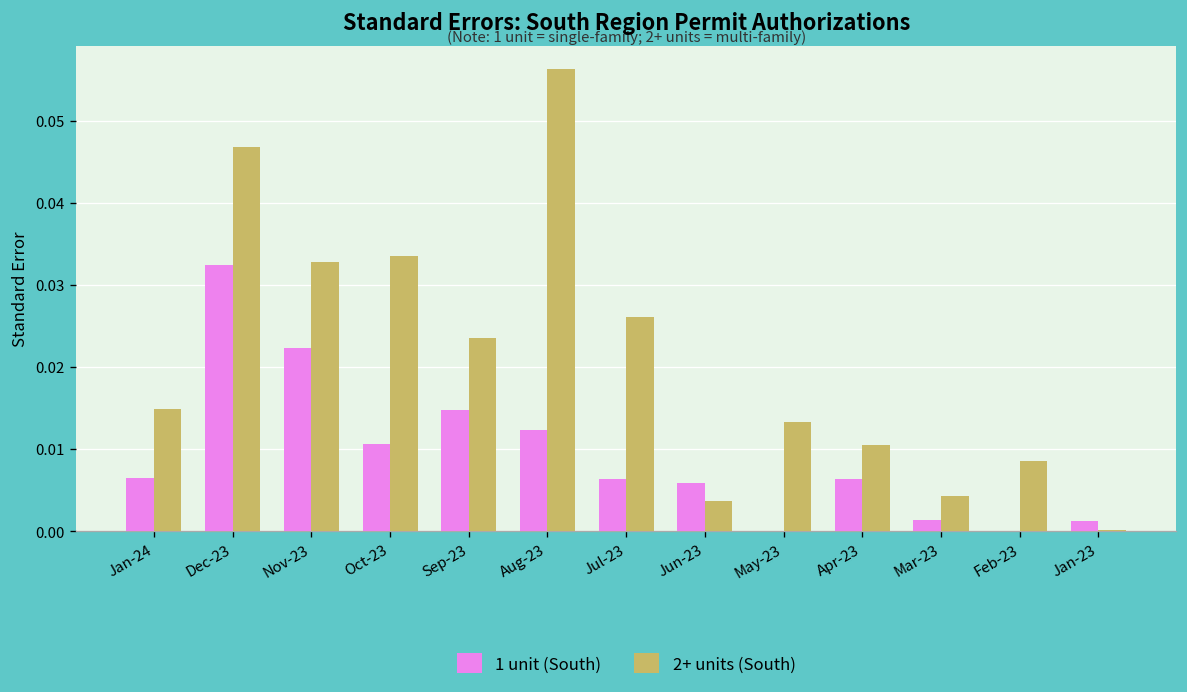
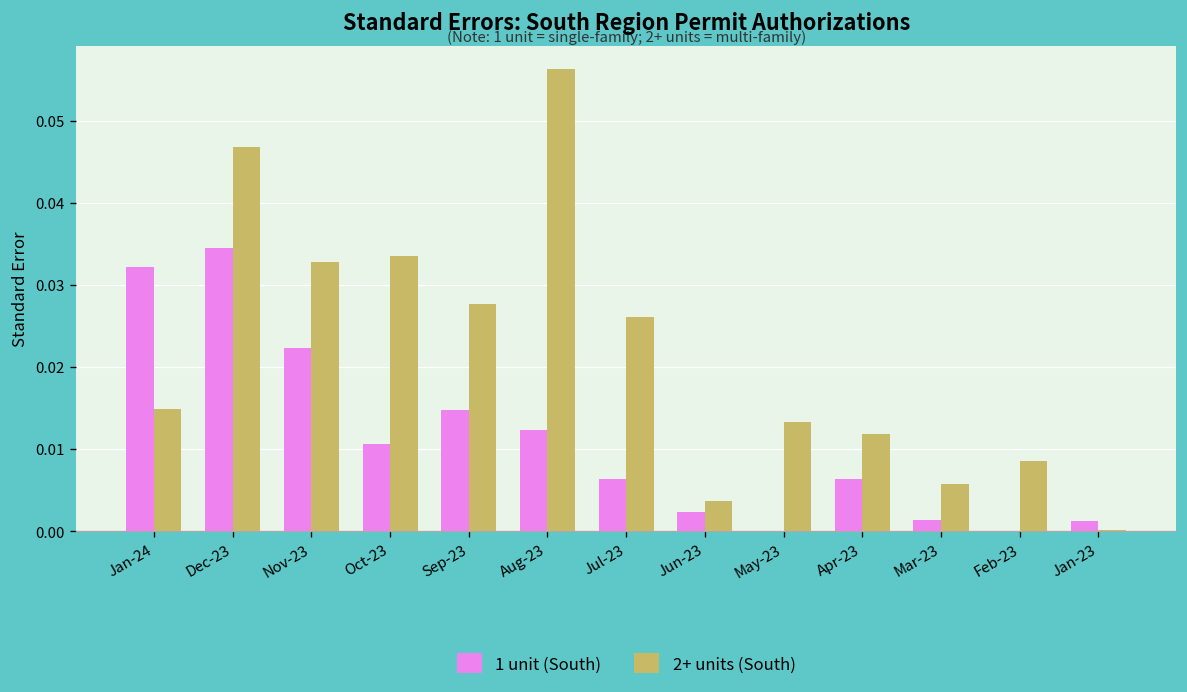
1 unit (South), Jan-24: 0.007 -> 0.032
1 unit (South), Dec-23: 0.032 -> 0.035
2+ units (South), Sep-23: 0.024 -> 0.028
1 unit (South), Jun-23: 0.006 -> 0.002
2+ units (South), Apr-23: 0.011 -> 0.012
2+ units (South), Mar-23: 0.004 -> 0.006
